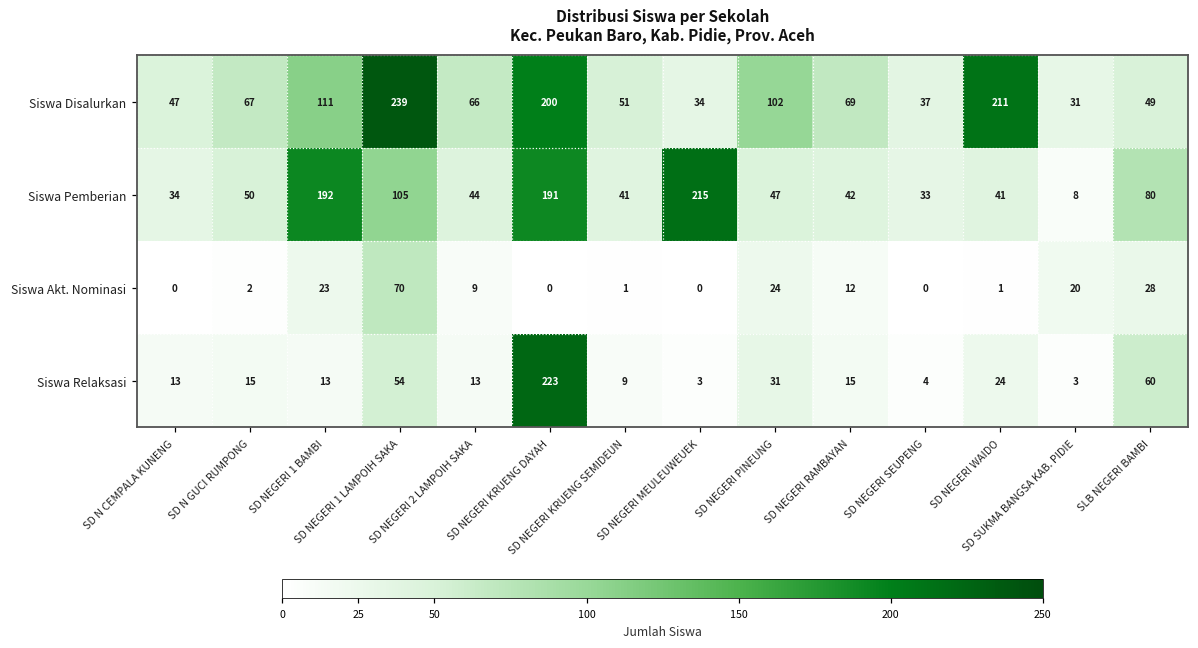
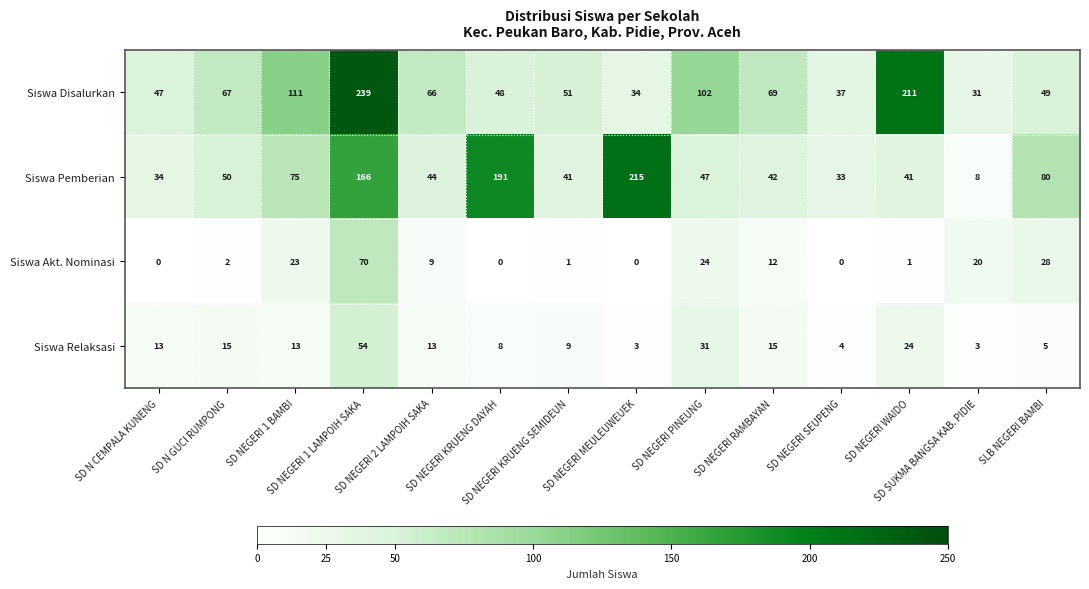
Siswa Disalurkan, SD NEGERI KRUENG DAYAH: 200 -> 48
Siswa Pemberian, SD NEGERI 1 BAMBI: 192 -> 75
Siswa Pemberian, SD NEGERI 1 LAMPOIH SAKA: 105 -> 166
Siswa Relaksasi, SD NEGERI KRUENG DAYAH: 223 -> 8
Siswa Relaksasi, SLB NEGERI BAMBI: 60 -> 5
